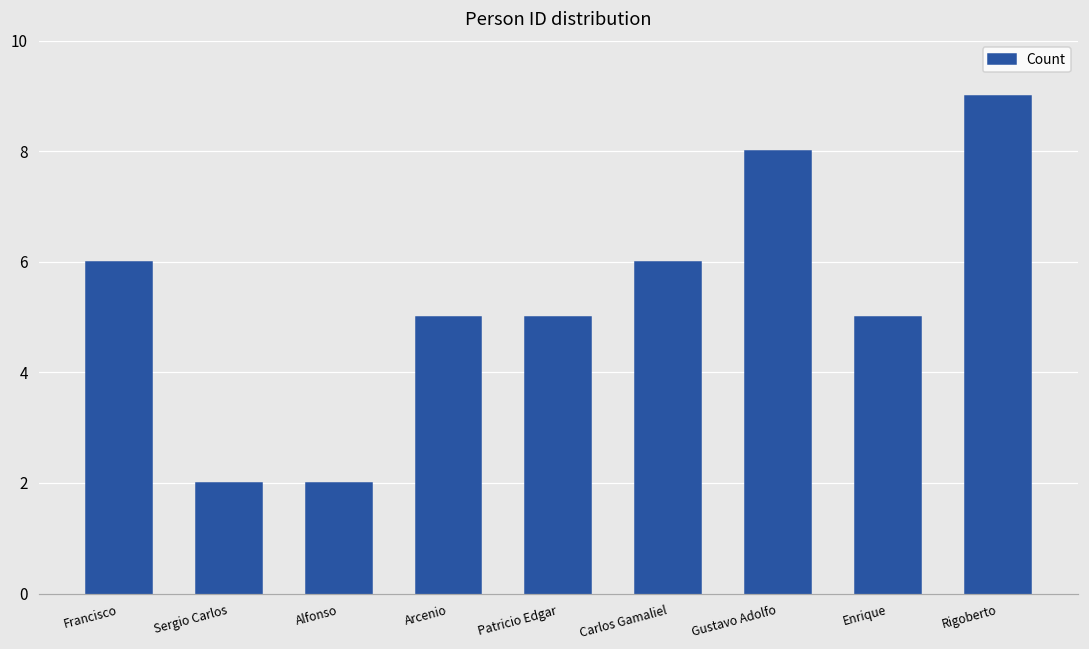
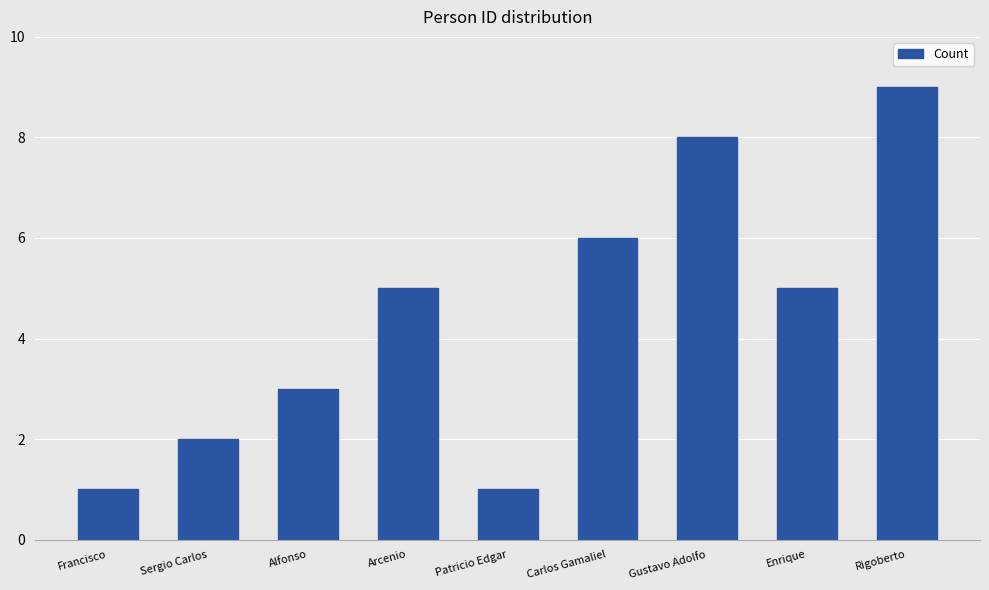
Francisco: 6 -> 1
Alfonso: 2 -> 3
Patricio Edgar: 5 -> 1
